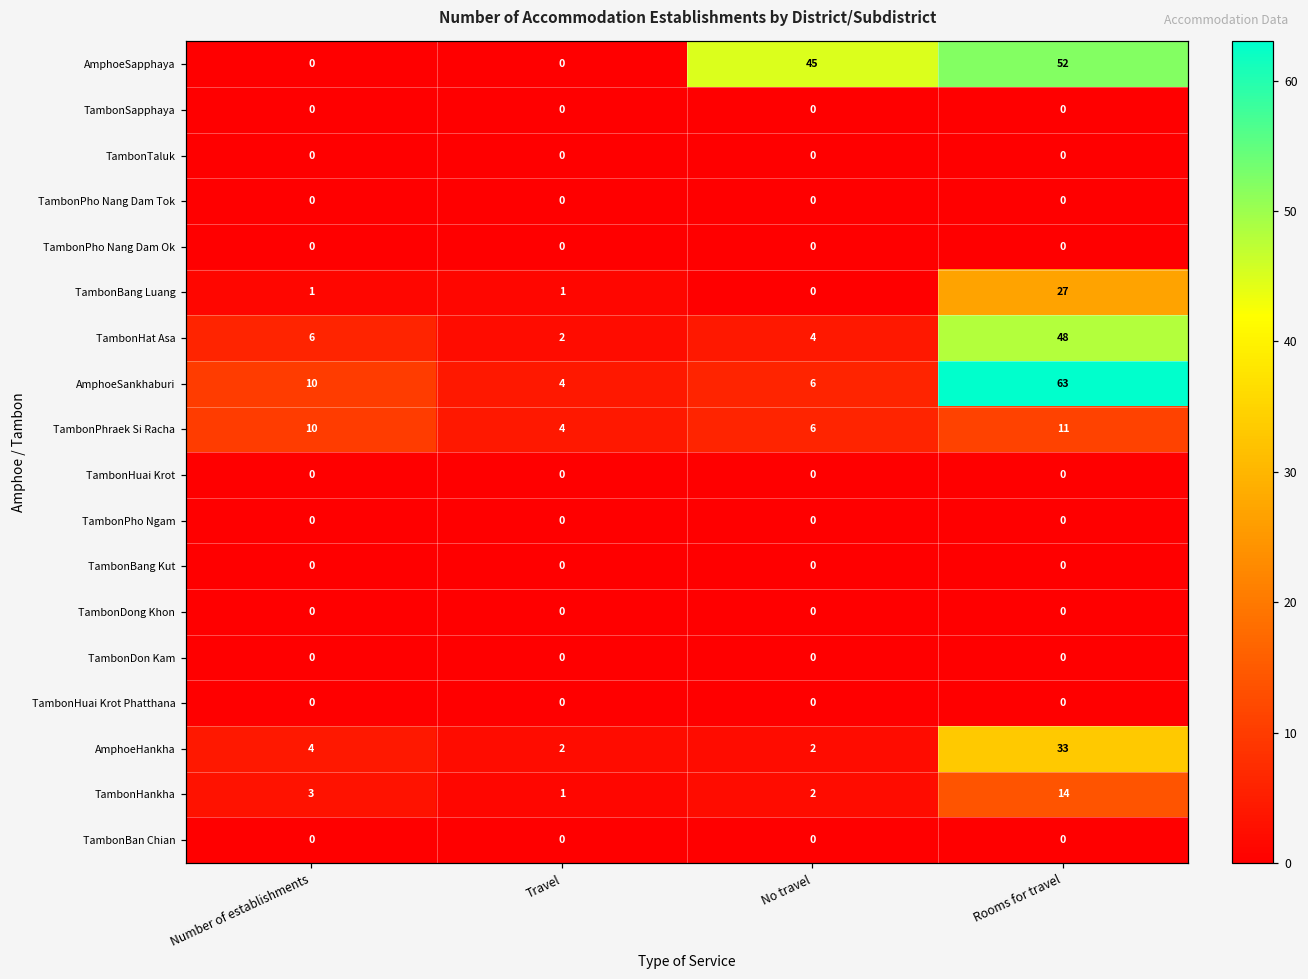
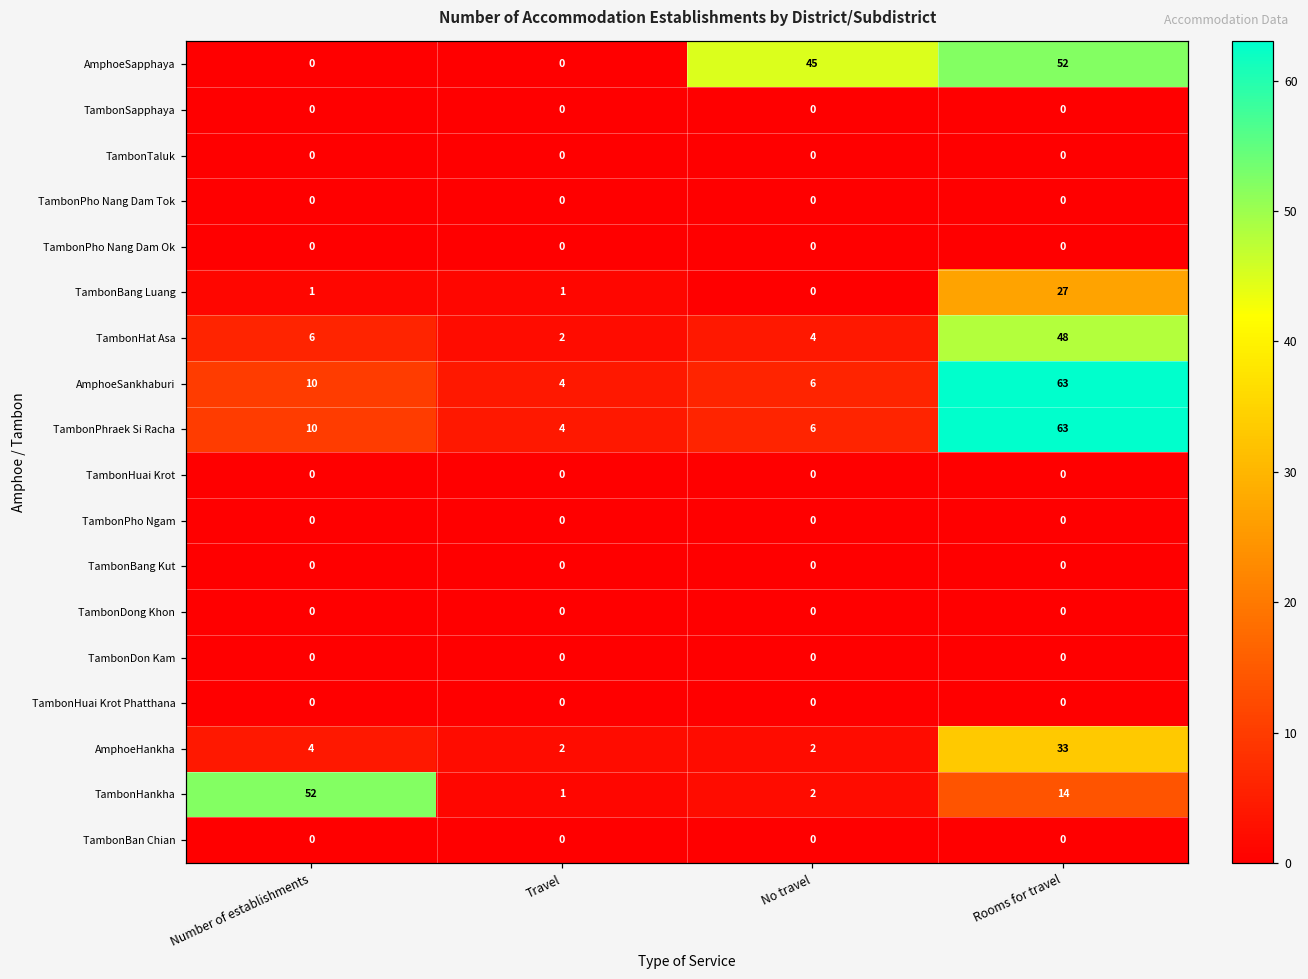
TambonPhraek Si Racha, Rooms for travel: 11 -> 63
TambonHankha, Number of establishments: 3 -> 52
